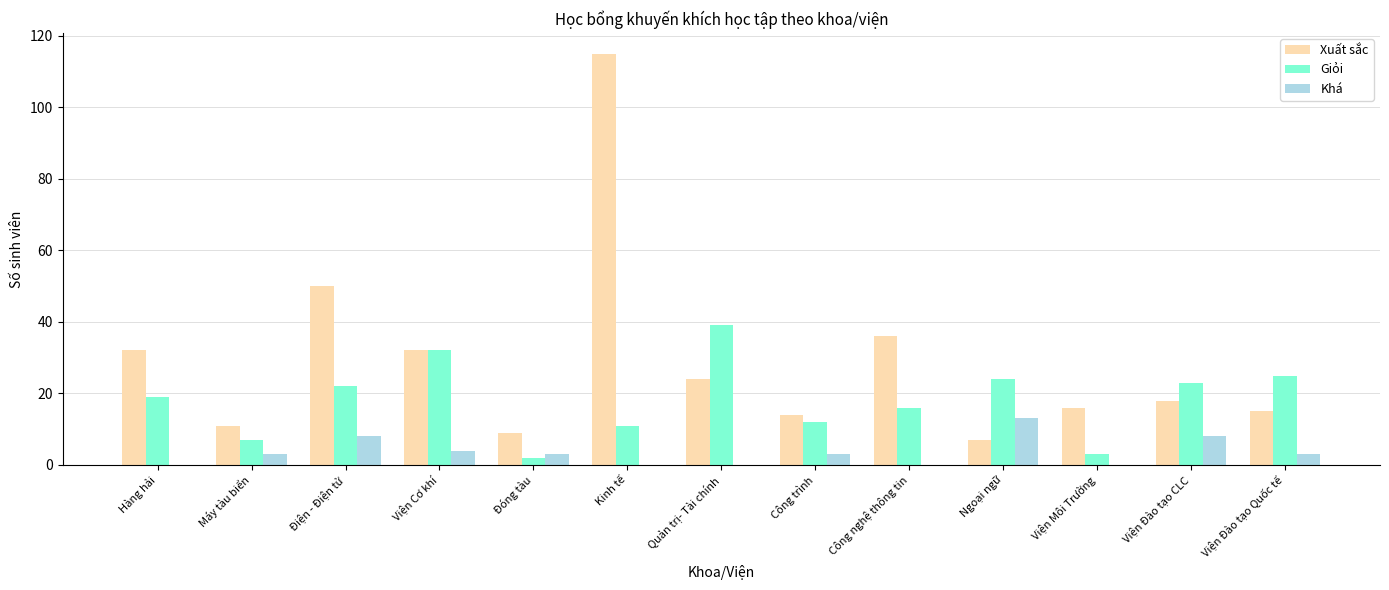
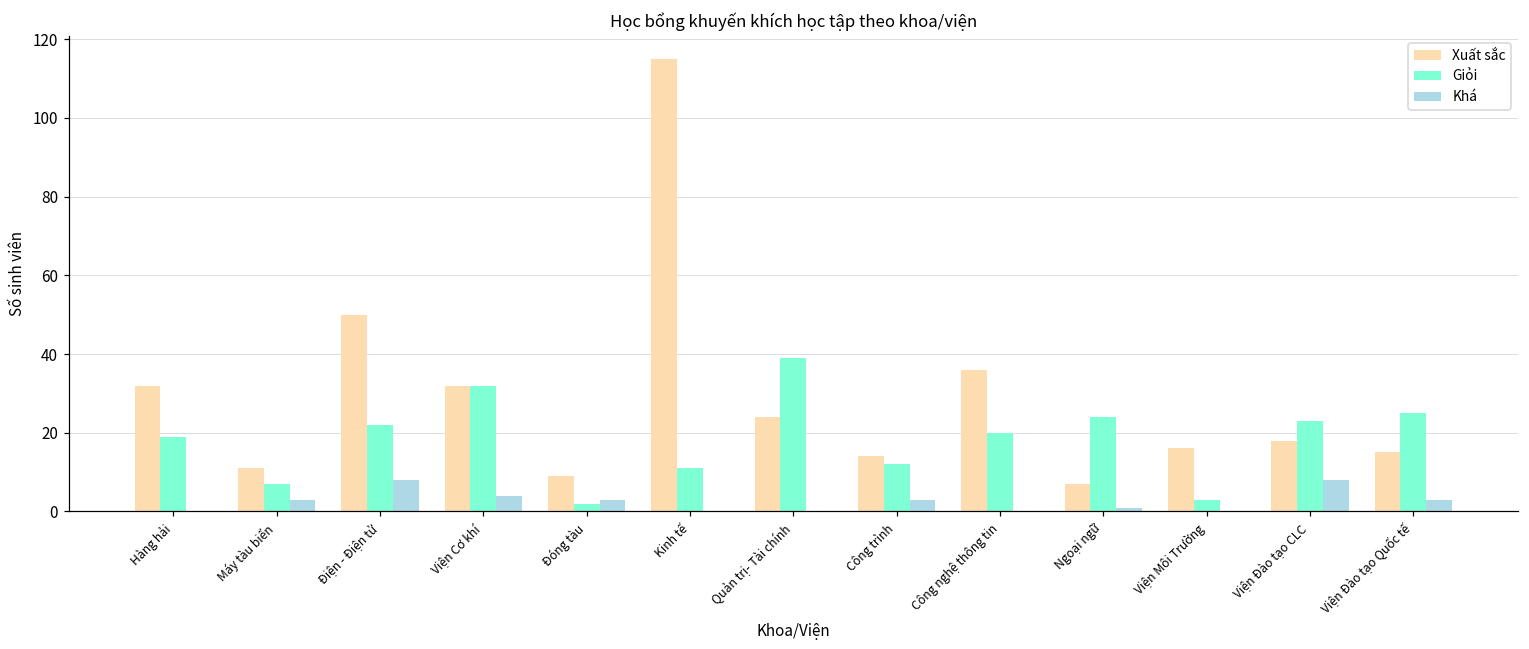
Giỏi, Công nghệ thông tin: 16 -> 20
Khá, Ngoại ngữ: 13 -> 1
